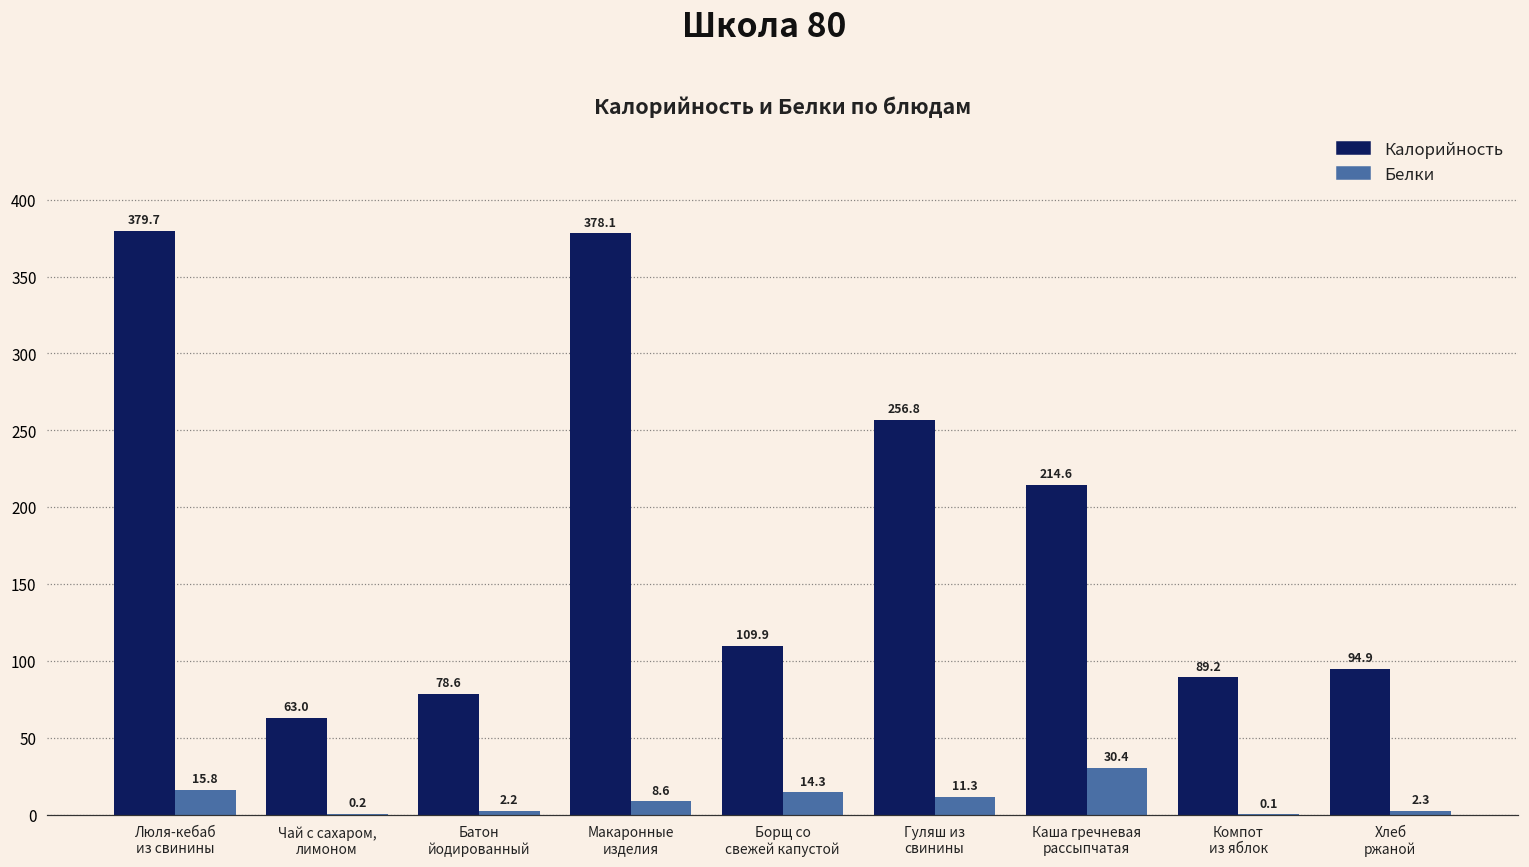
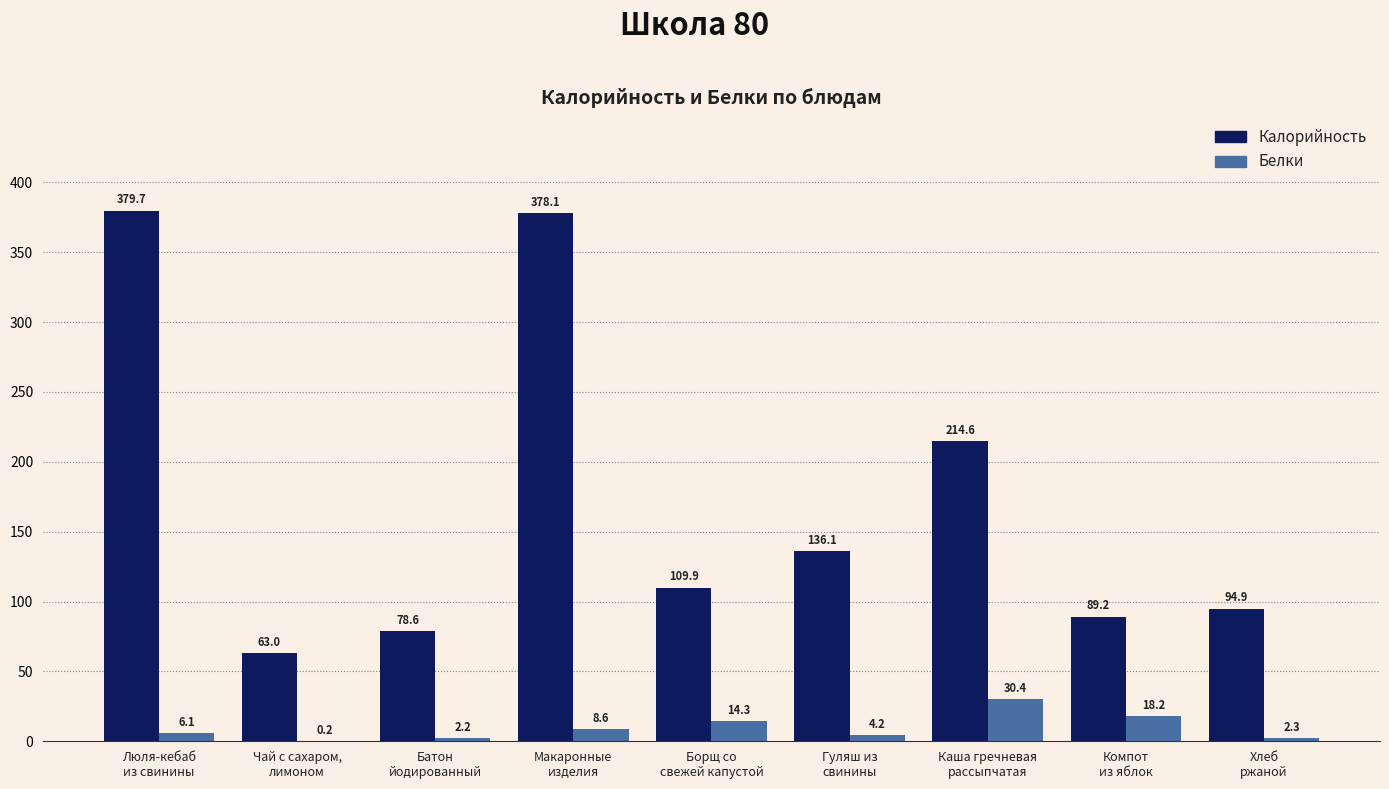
Белки, Люля-кебаб из свинины: 15.8 -> 6.1
Калорийность, Гуляш из свинины: 256.8 -> 136.1
Белки, Гуляш из свинины: 11.3 -> 4.2
Белки, Компот из яблок: 0.1 -> 18.2
